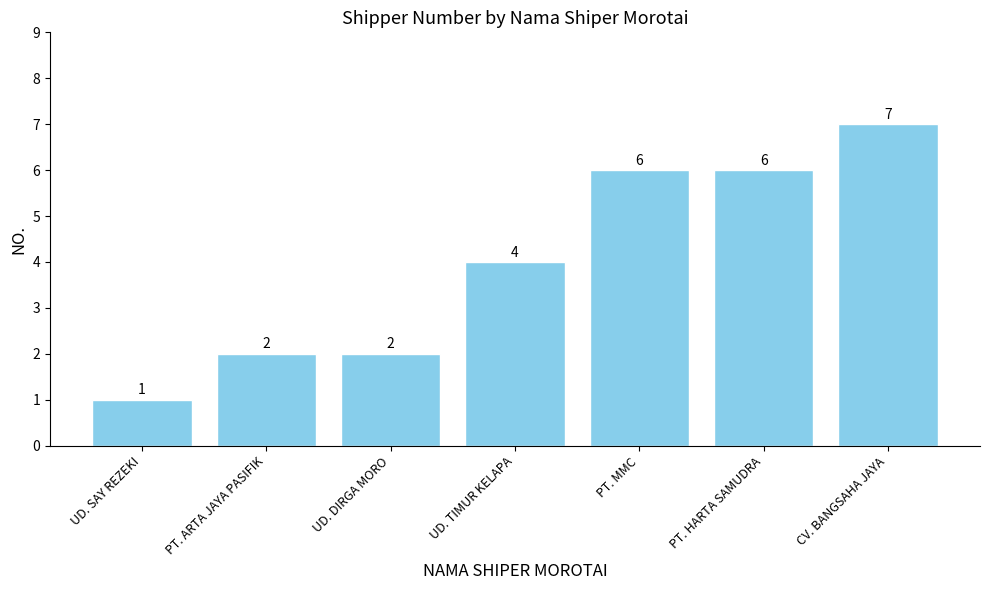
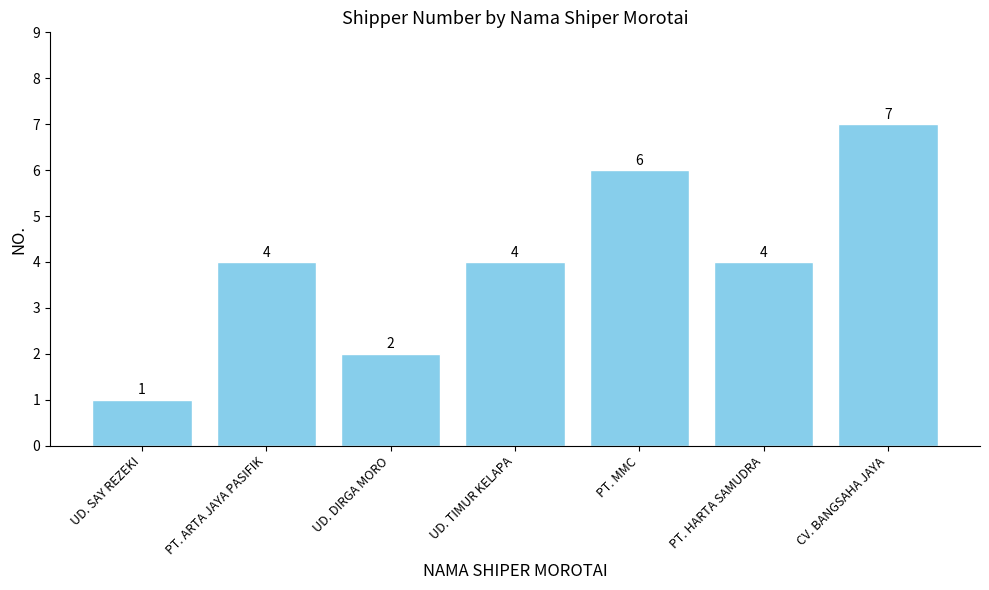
PT. ARTA JAYA PASIFIK: 2 -> 4
PT. HARTA SAMUDRA: 6 -> 4
